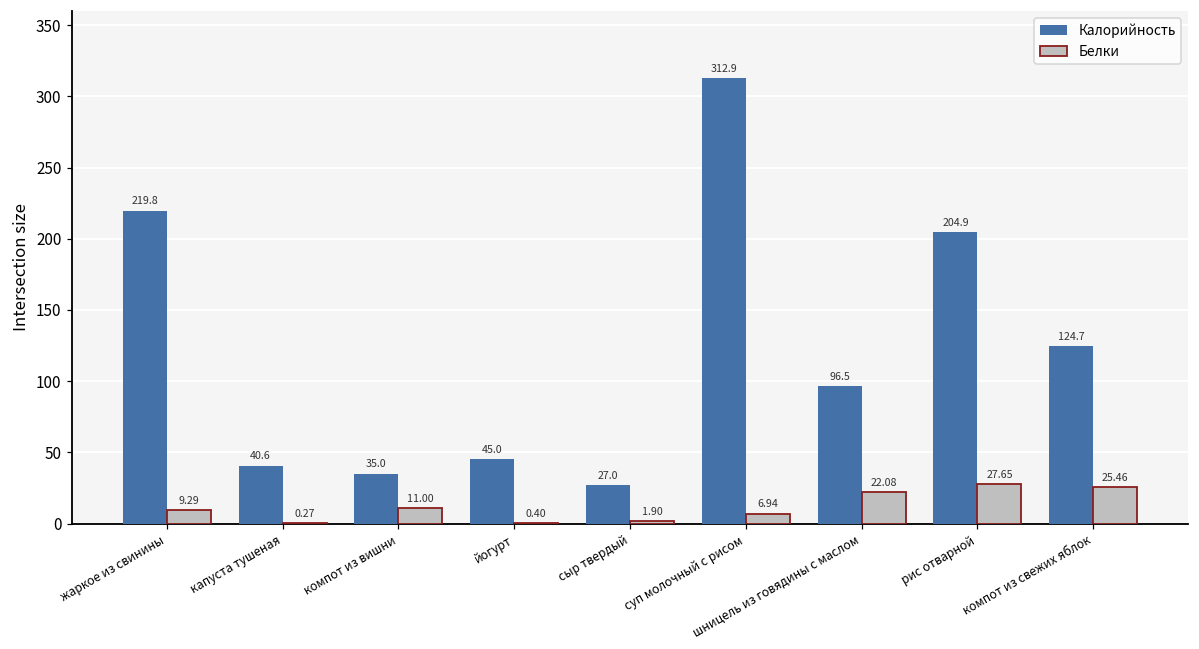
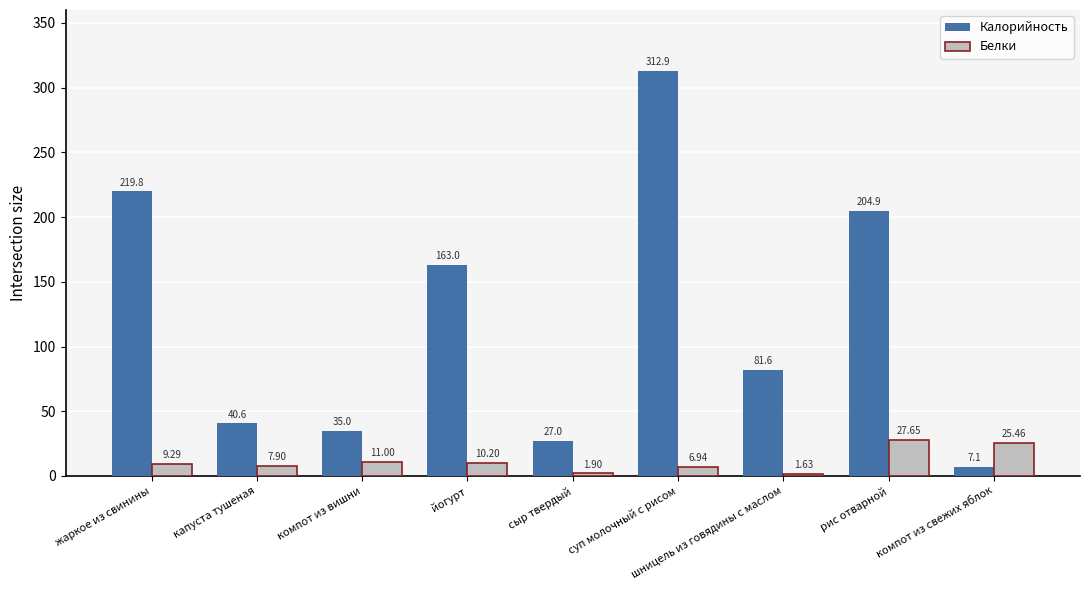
Белки, капуста тушеная: 0.27 -> 7.90
Калорийность, йогурт: 45.0 -> 163.0
Белки, йогурт: 0.40 -> 10.20
Калорийность, шницель из говядины с маслом: 96.5 -> 81.6
Белки, шницель из говядины с маслом: 22.08 -> 1.63
Калорийность, компот из свежих яблок: 124.7 -> 7.1
